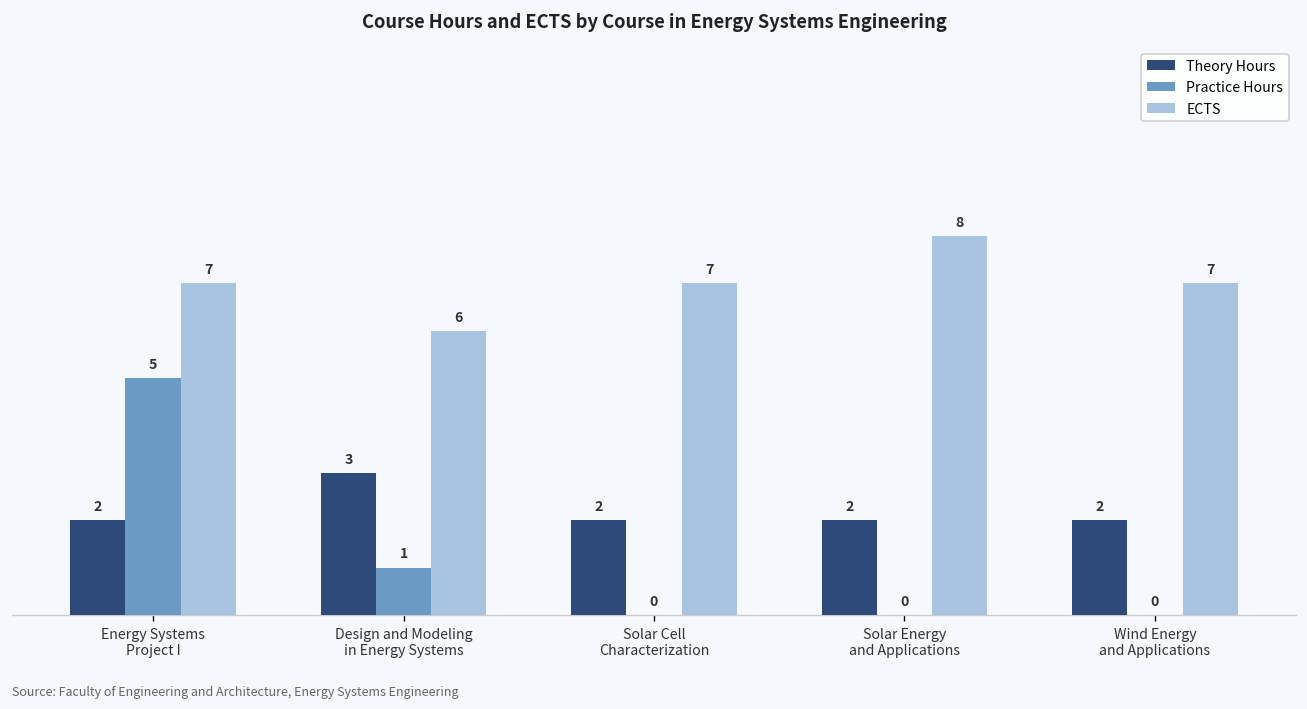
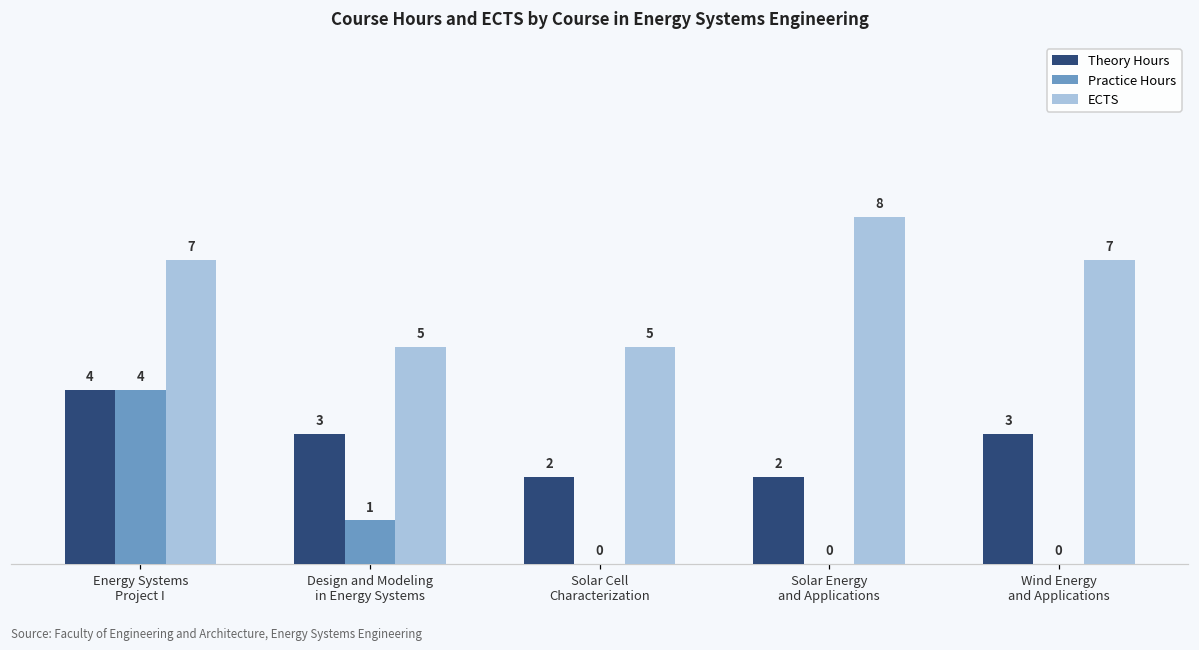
Theory Hours, Energy Systems Project I: 2 -> 4
Practice Hours, Energy Systems Project I: 5 -> 4
ECTS, Design and Modeling in Energy Systems: 6 -> 5
ECTS, Solar Cell Characterization: 7 -> 5
Theory Hours, Wind Energy and Applications: 2 -> 3
